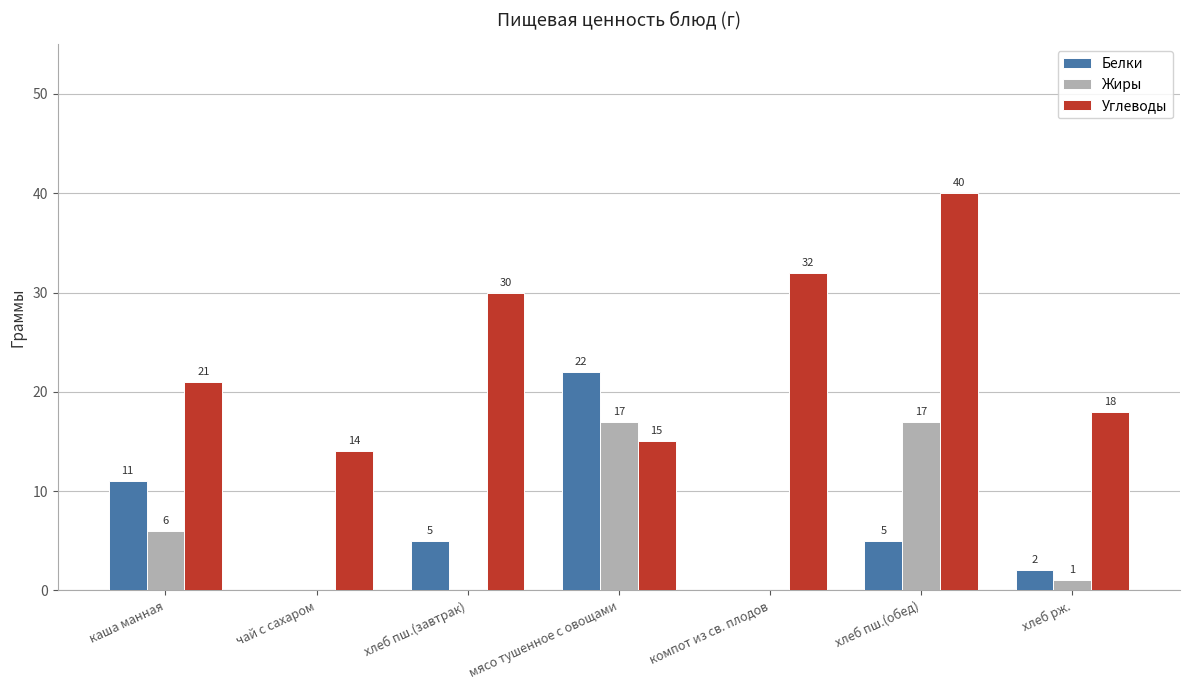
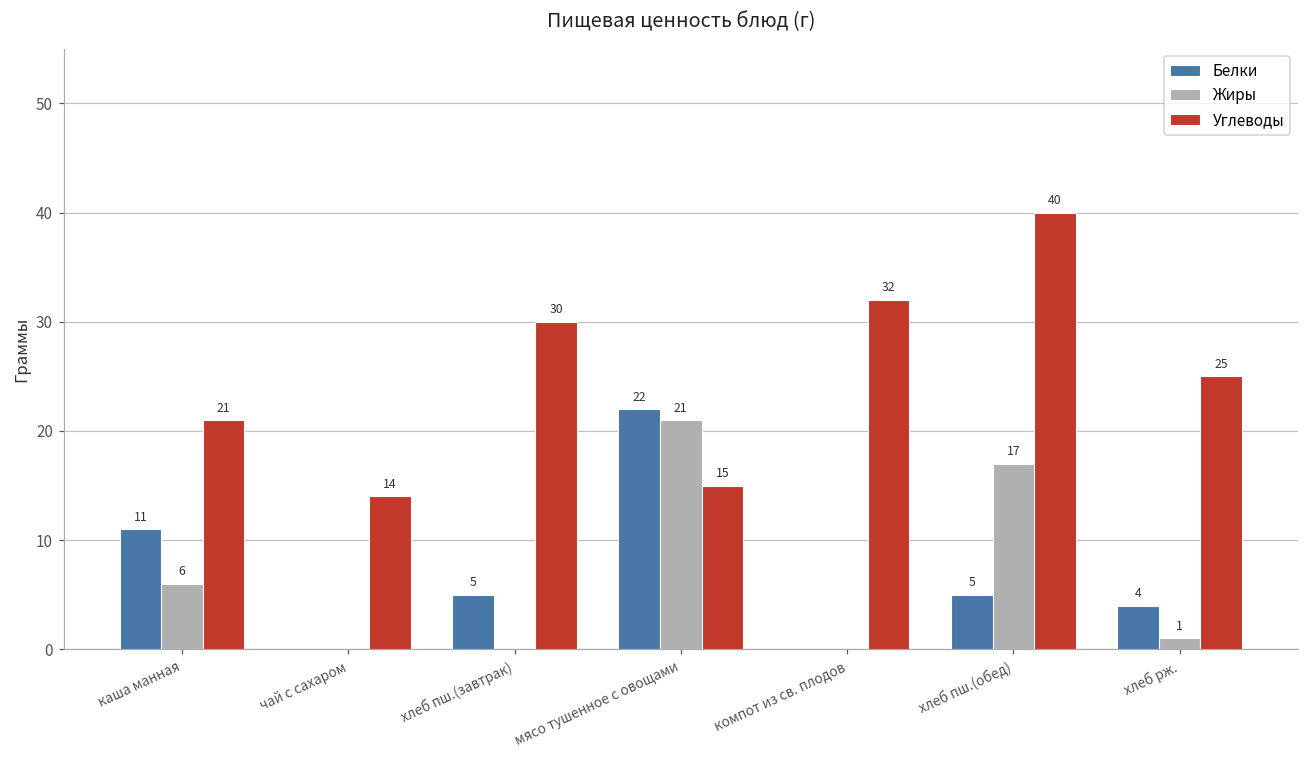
Жиры, мясо тушенное с овощами: 17 -> 21
Белки, хлеб рж.: 2 -> 4
Углеводы, хлеб рж.: 18 -> 25
